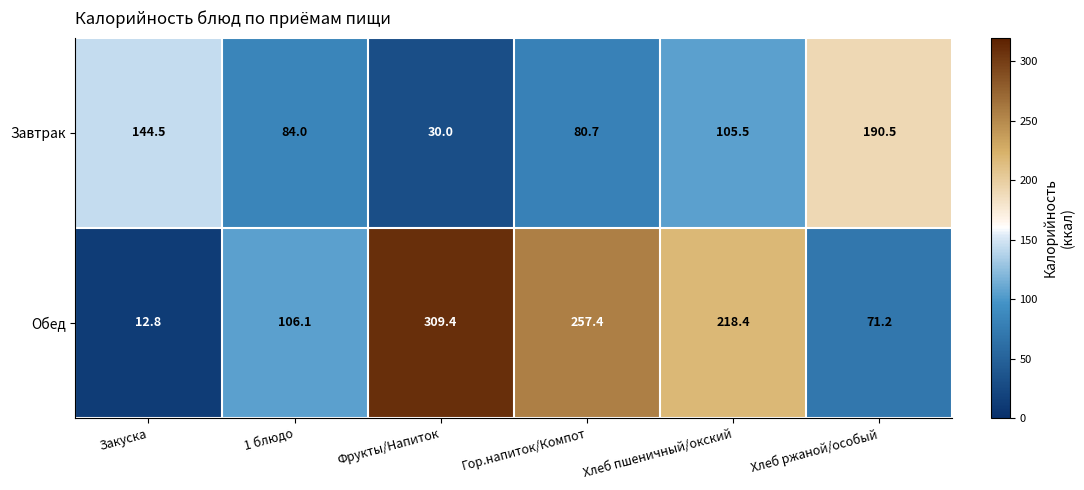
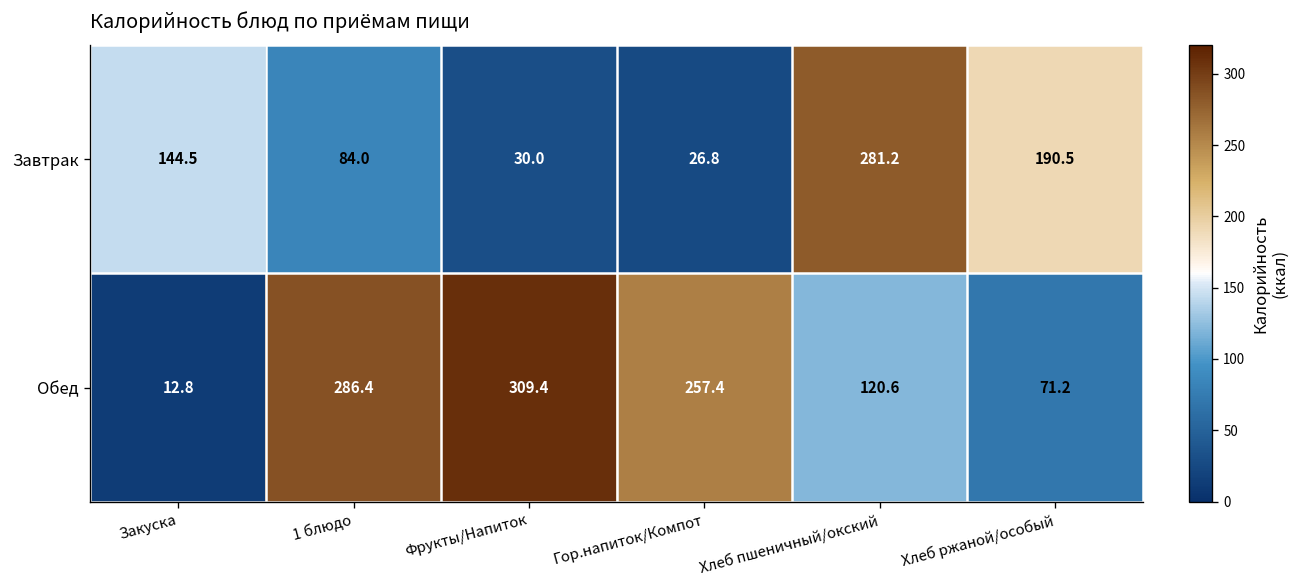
Завтрак, Гор.напиток/Компот: 80.7 -> 26.8
Завтрак, Хлеб пшеничный/окский: 105.5 -> 281.2
Обед, 1 блюдо: 106.1 -> 286.4
Обед, Хлеб пшеничный/окский: 218.4 -> 120.6
